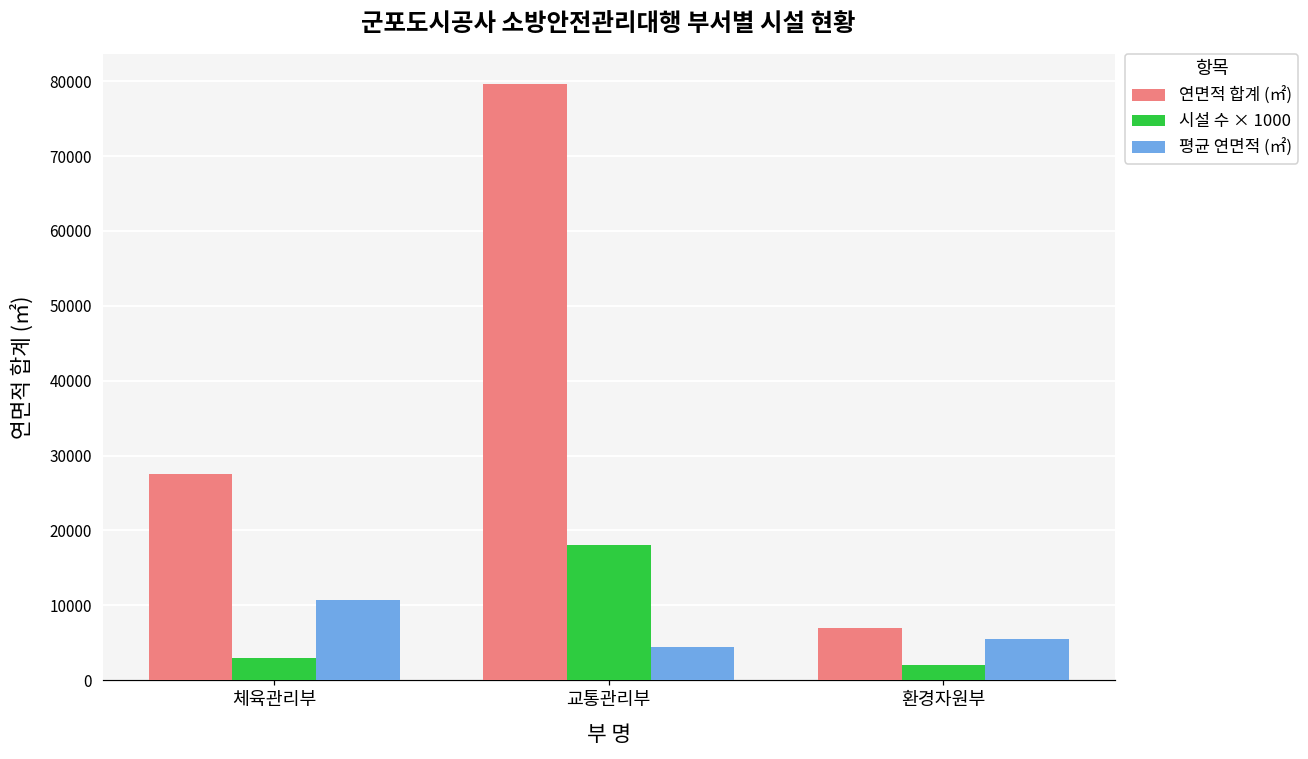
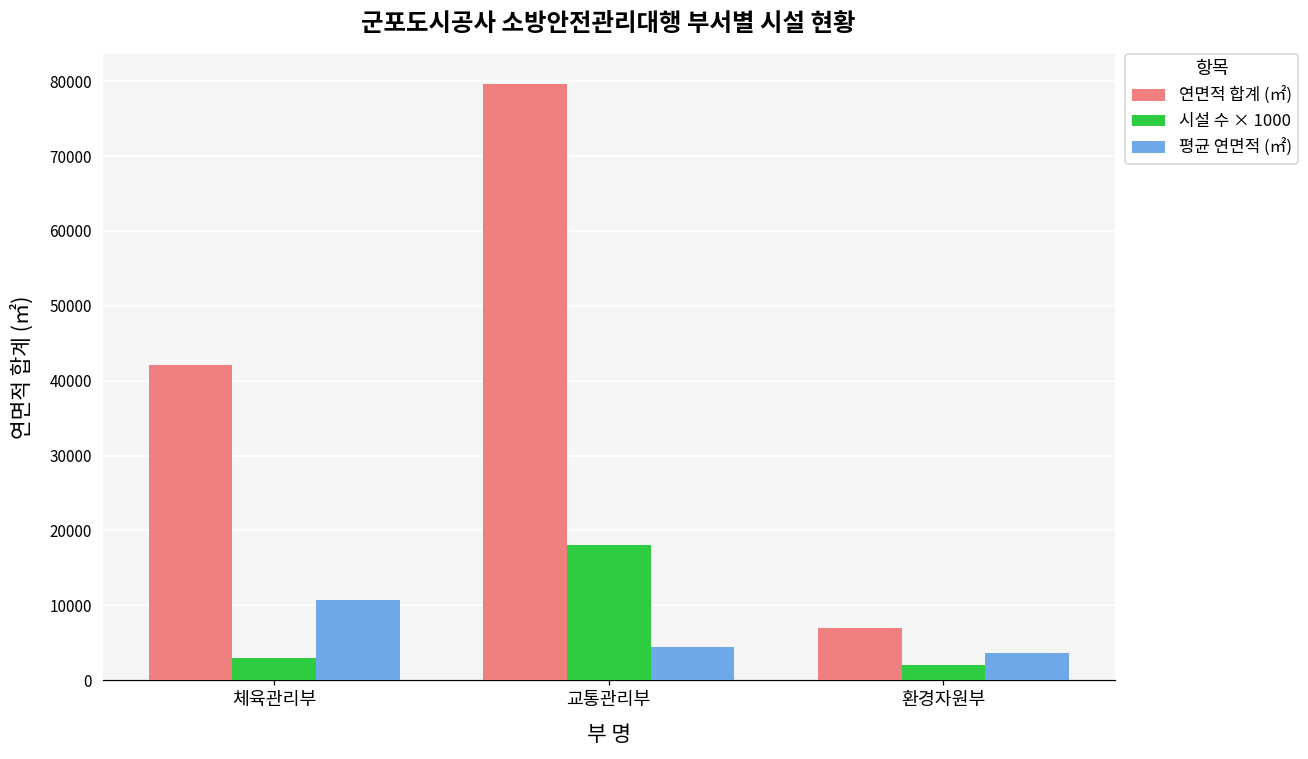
연면적 합계 (㎡), 체육관리부: 28000 -> 42000
평균 연면적 (㎡), 환경자원부: 6000 -> 4000
